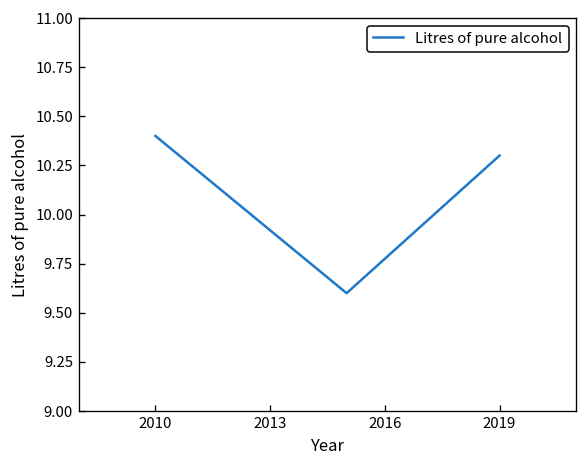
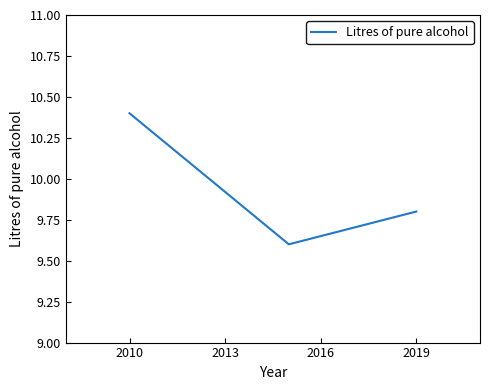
2019: 10.3 -> 9.8
